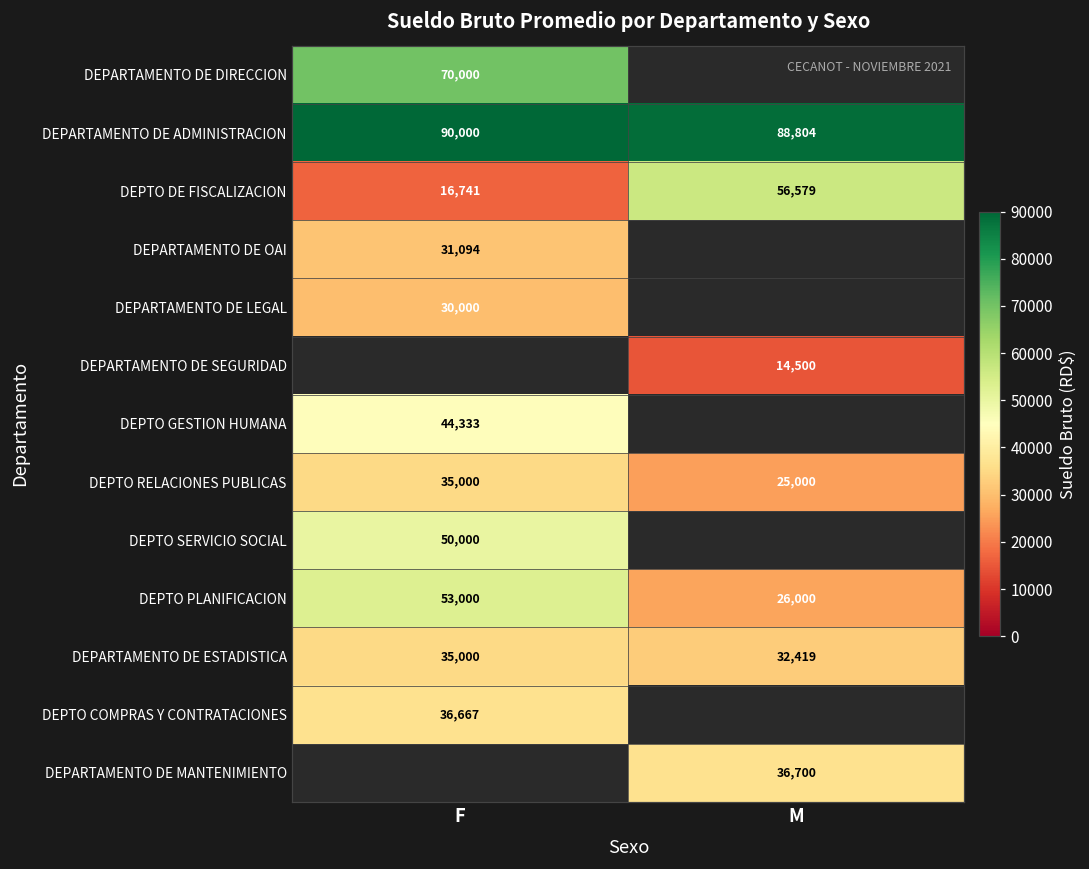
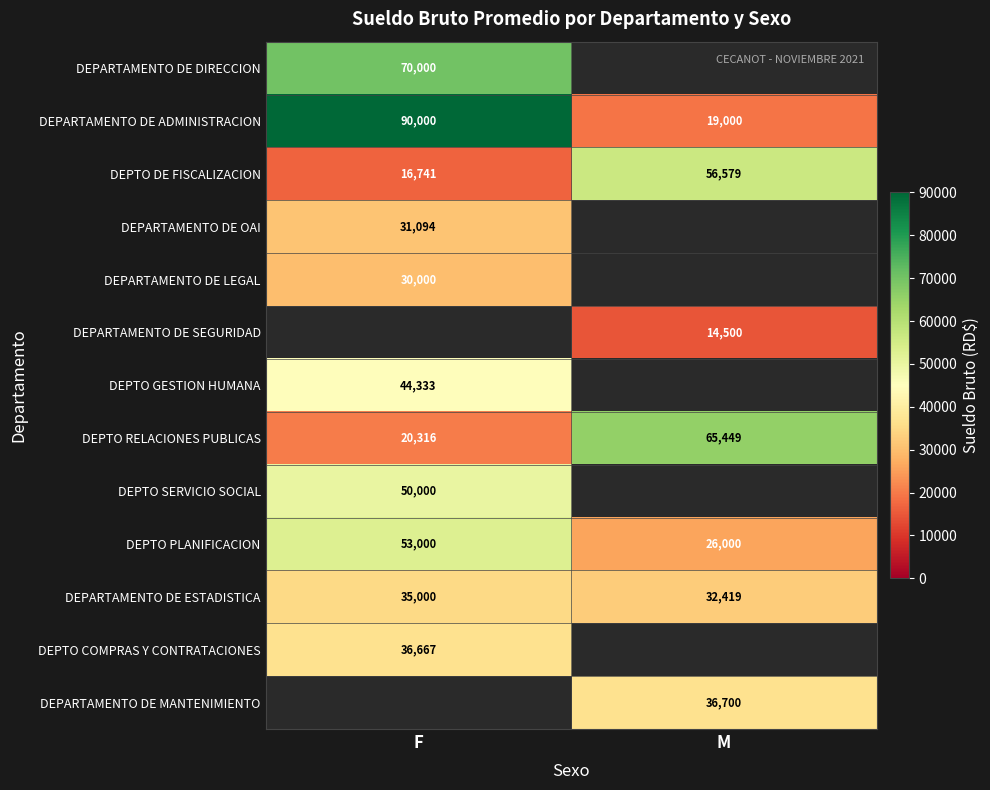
DEPARTAMENTO DE ADMINISTRACION, M: 88,804 -> 19,000
DEPTO RELACIONES PUBLICAS, F: 35,000 -> 20,316
DEPTO RELACIONES PUBLICAS, M: 25,000 -> 65,449
